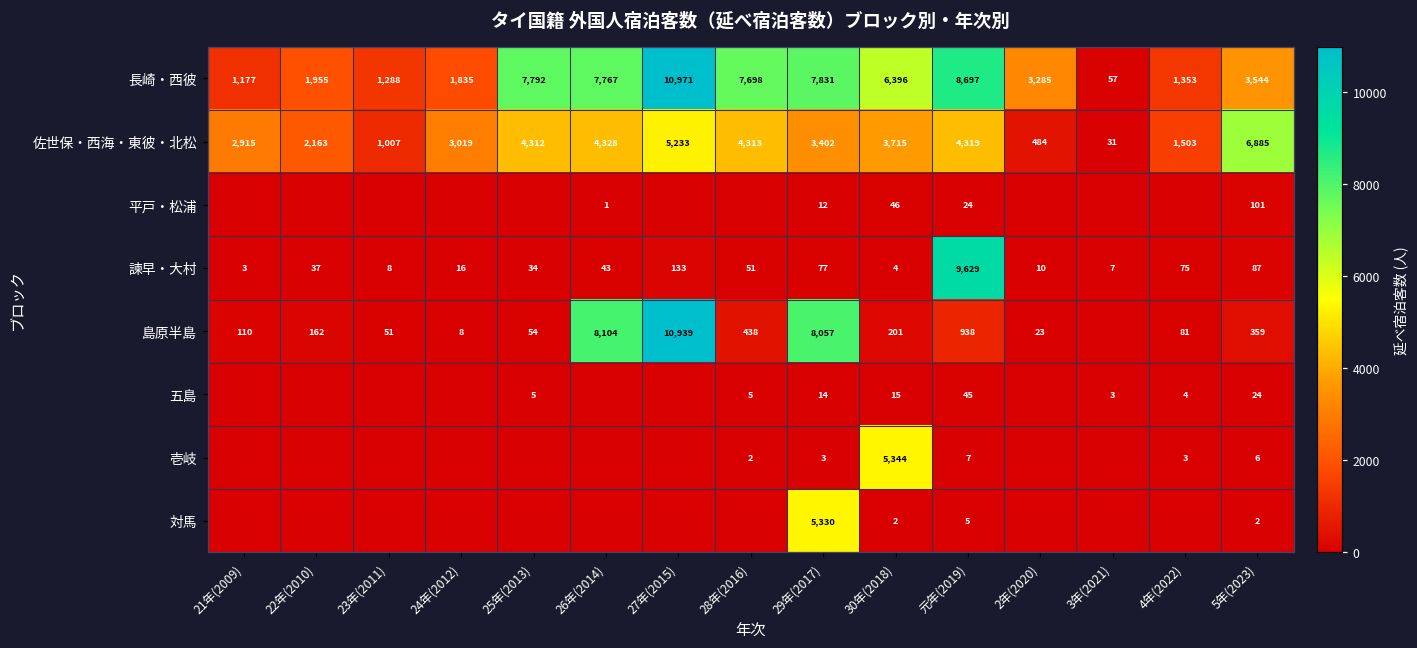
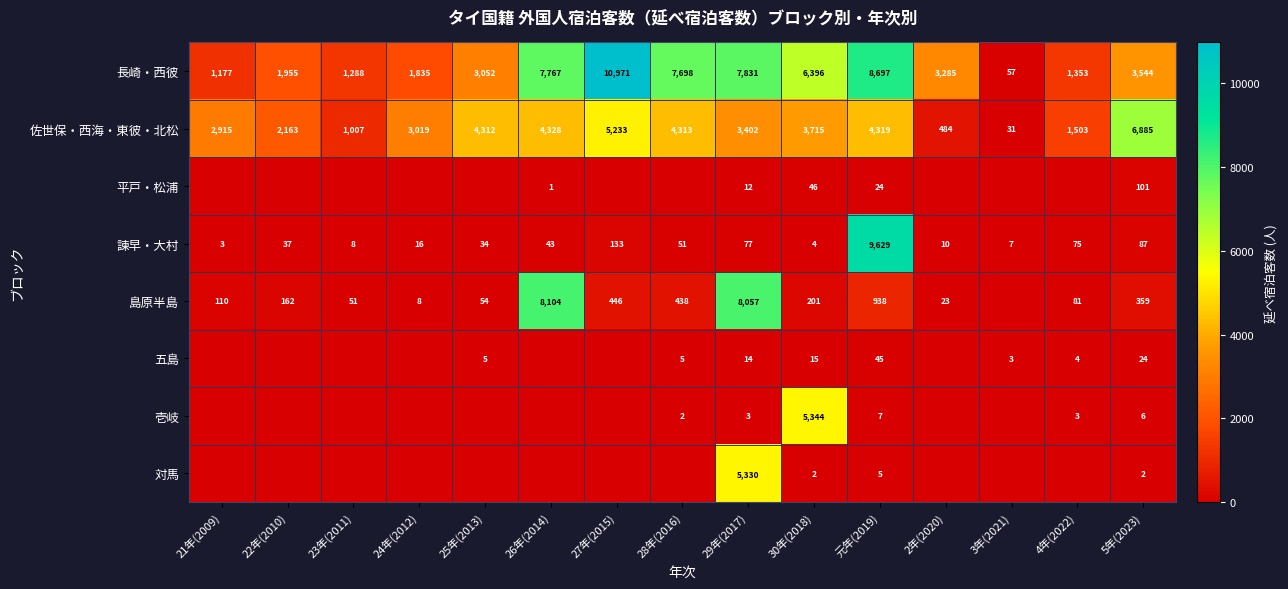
長崎・西彼, 25年(2013): 7,792 -> 3,052
島原半島, 27年(2015): 10,939 -> 446
